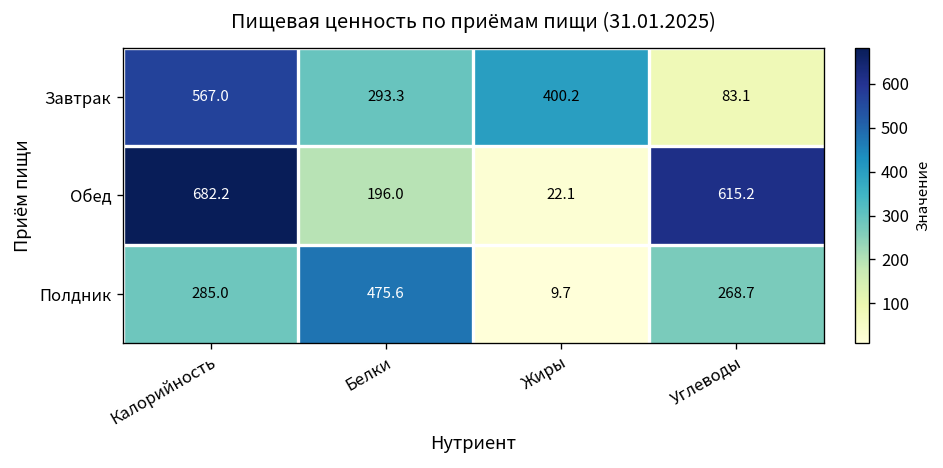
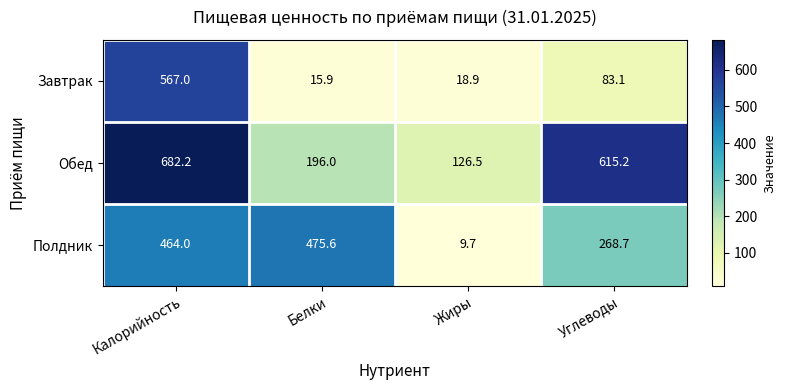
Завтрак, Белки: 293.3 -> 15.9
Завтрак, Жиры: 400.2 -> 18.9
Обед, Жиры: 22.1 -> 126.5
Полдник, Калорийность: 285.0 -> 464.0
